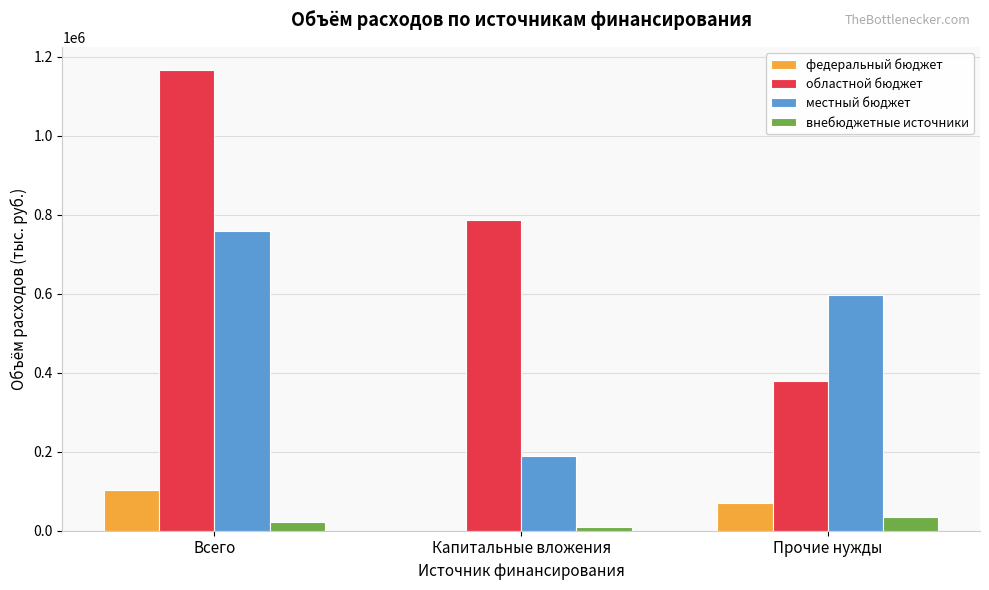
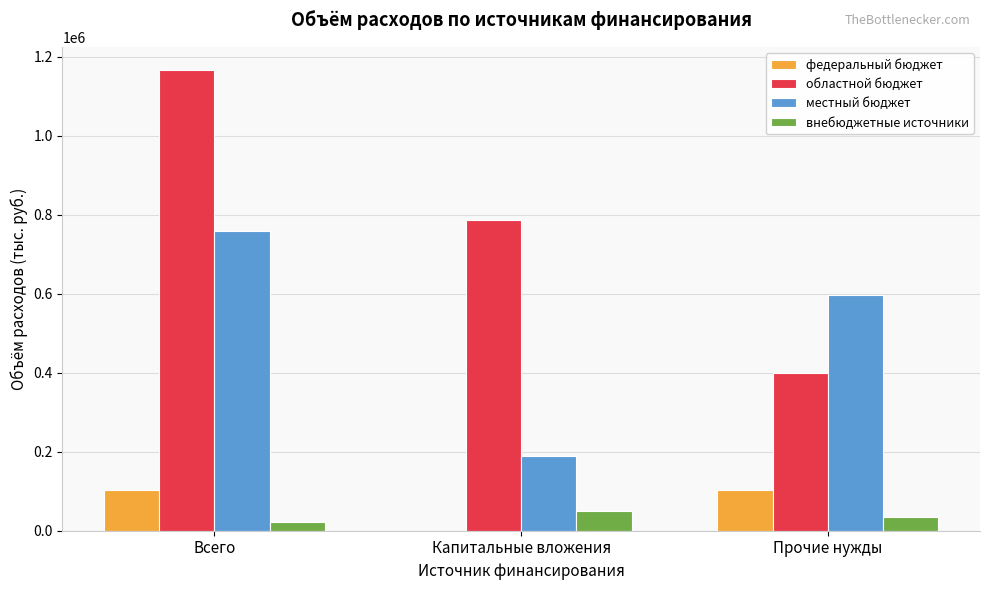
внебюджетные источники, Капитальные вложения: 10000 -> 50000
федеральный бюджет, Прочие нужды: 70000 -> 100000
областной бюджет, Прочие нужды: 380000 -> 400000
